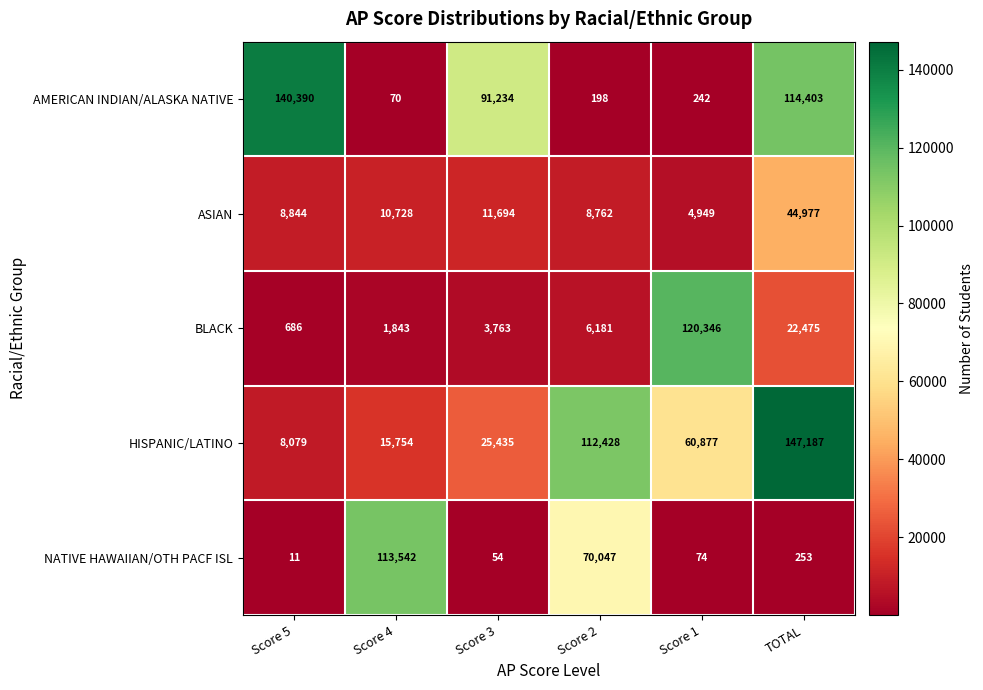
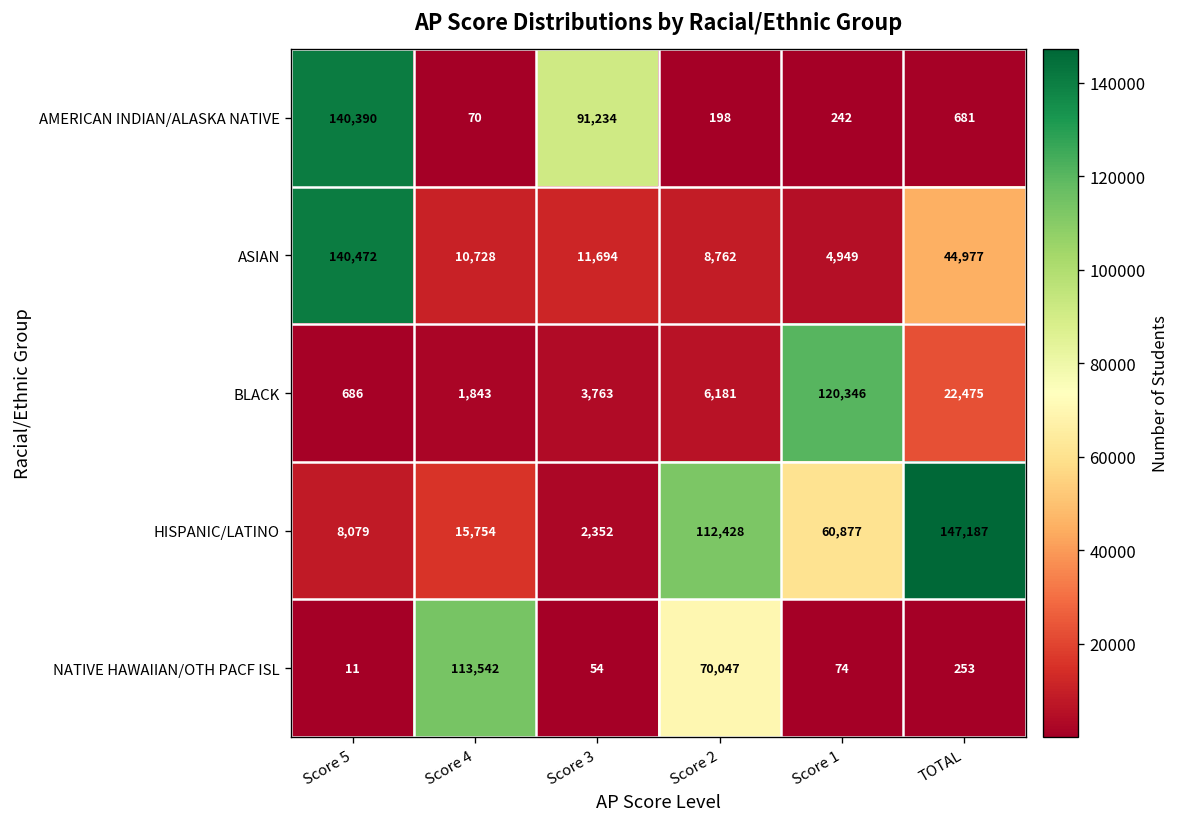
AMERICAN INDIAN/ALASKA NATIVE, TOTAL: 114,403 -> 681
ASIAN, Score 5: 8,844 -> 140,472
HISPANIC/LATINO, Score 3: 25,435 -> 2,352
